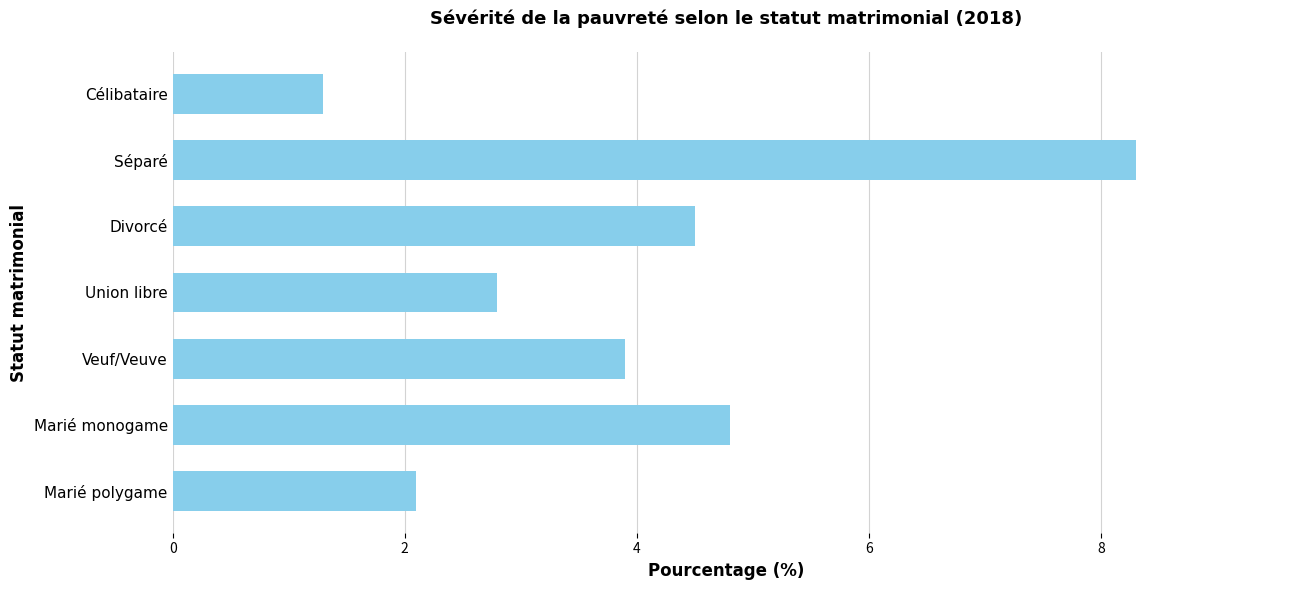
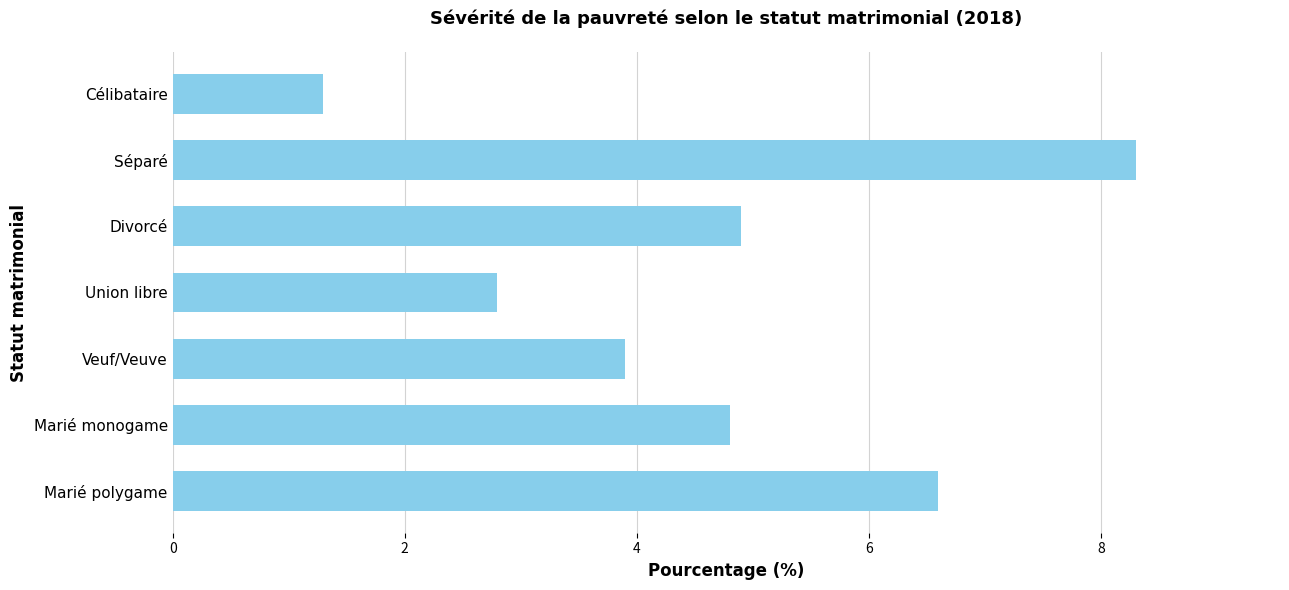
Divorcé: 4.5 -> 4.9
Marié polygame: 2.1 -> 6.6
